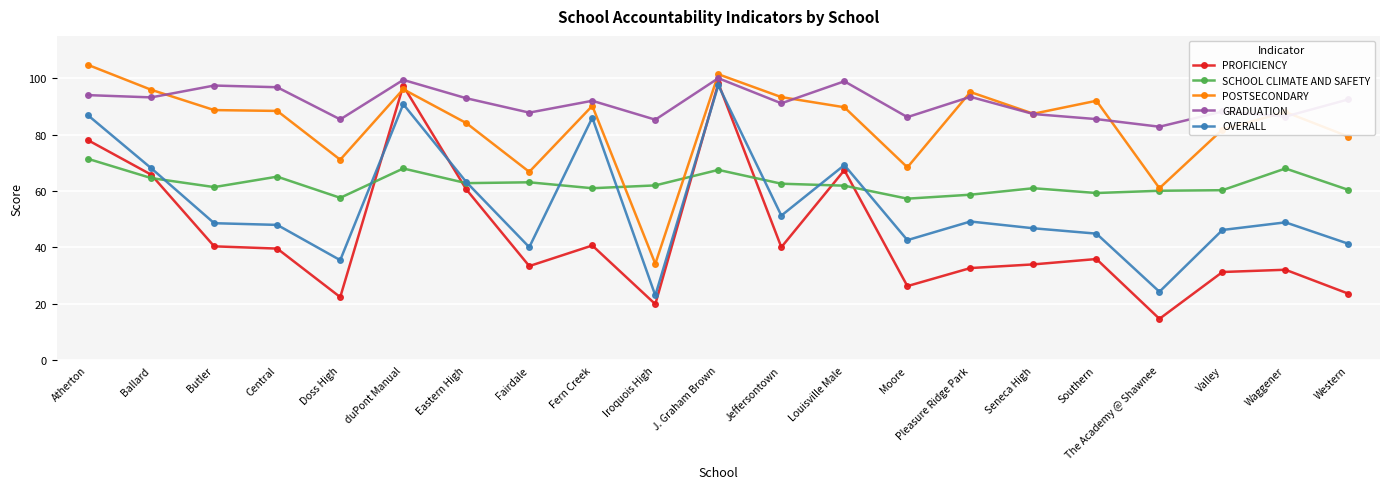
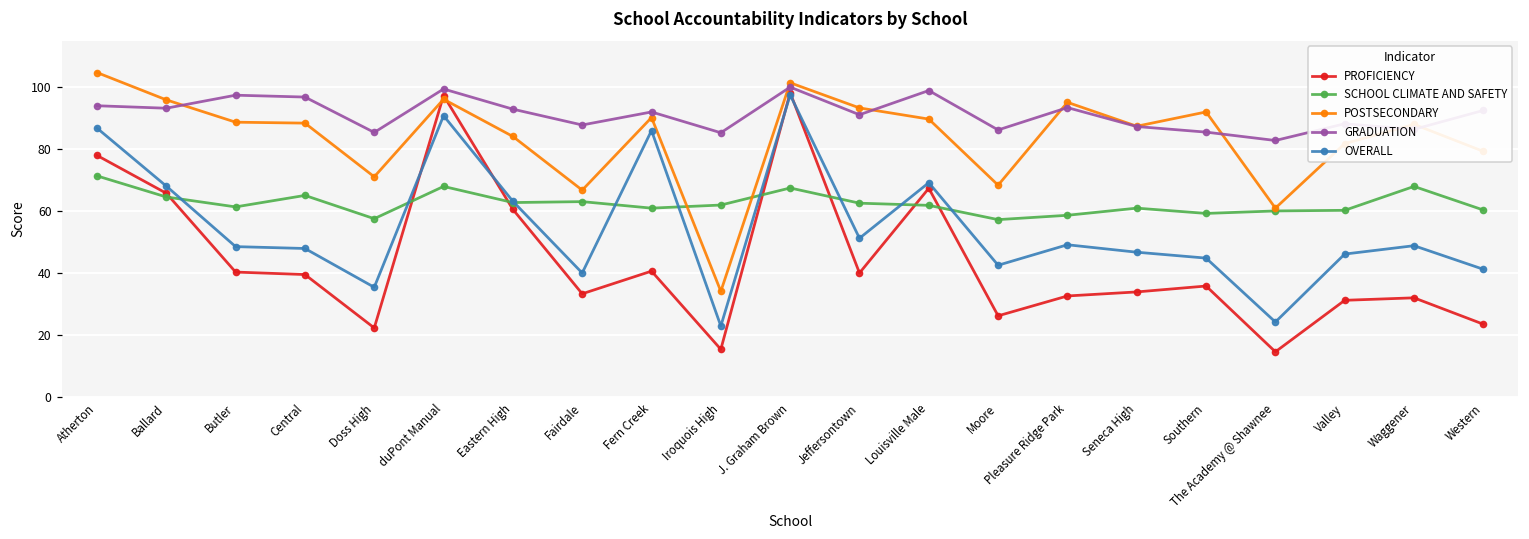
PROFICIENCY, Iroquois High: 20 -> 16
